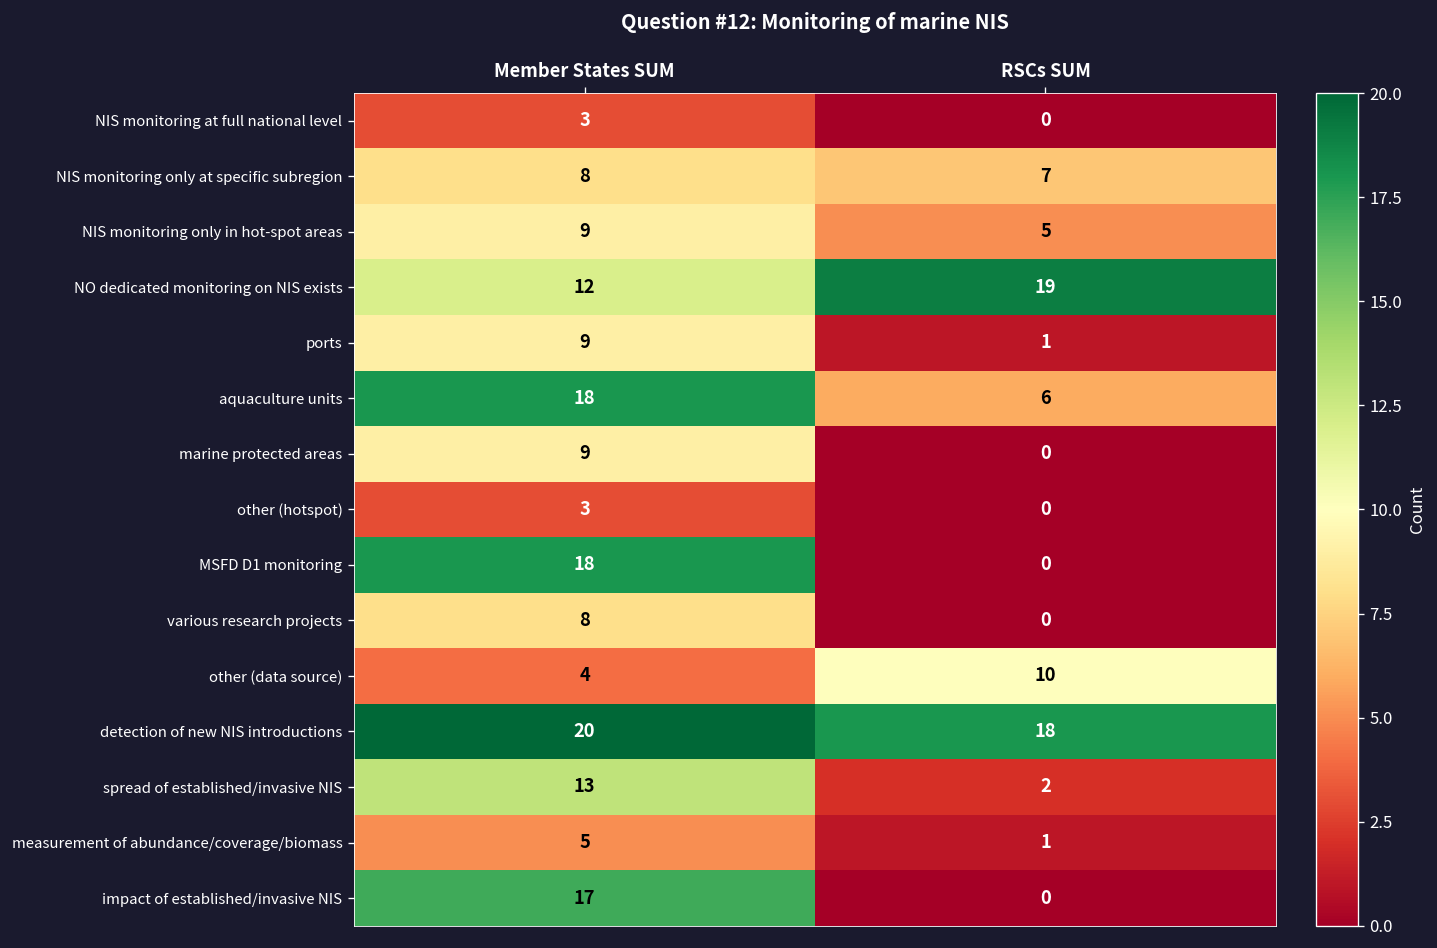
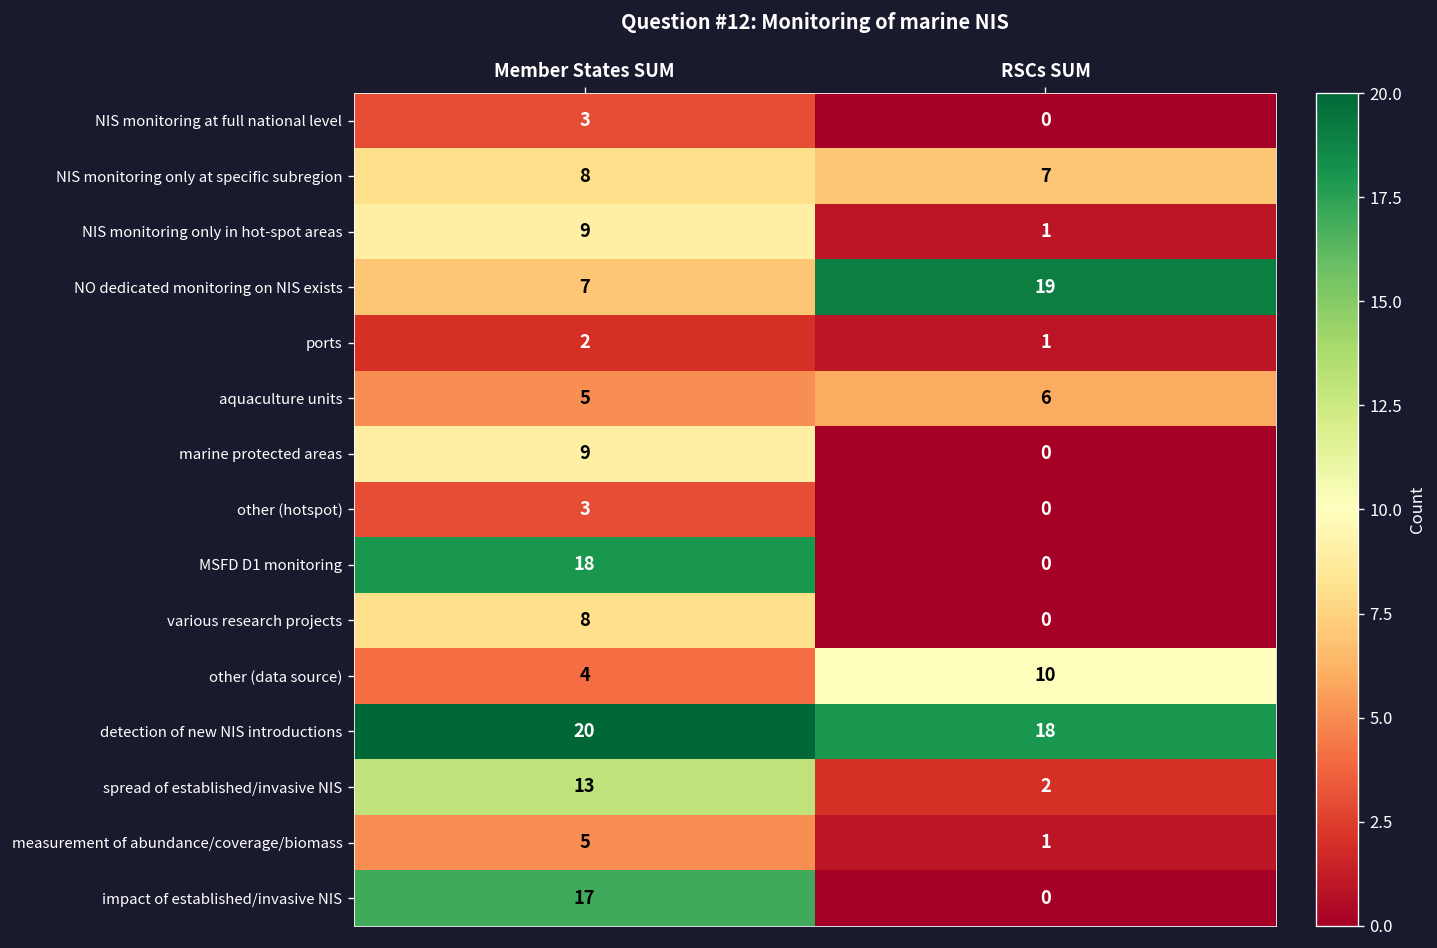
NIS monitoring only in hot-spot areas, RSCs SUM: 5 -> 1
NO dedicated monitoring on NIS exists, Member States SUM: 12 -> 7
ports, Member States SUM: 9 -> 2
aquaculture units, Member States SUM: 18 -> 5
